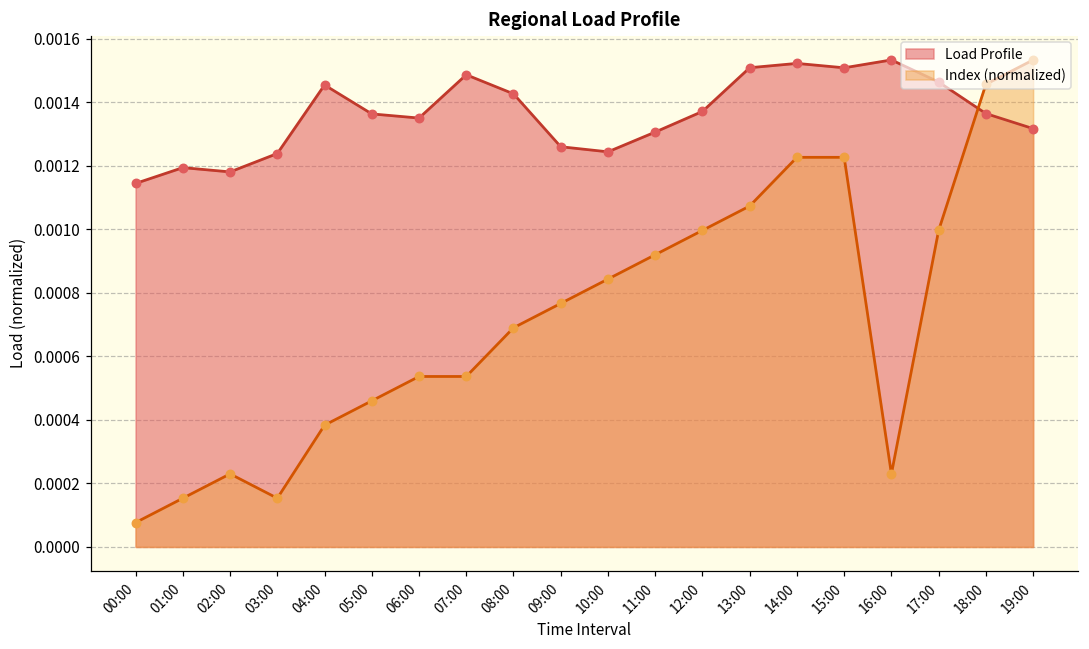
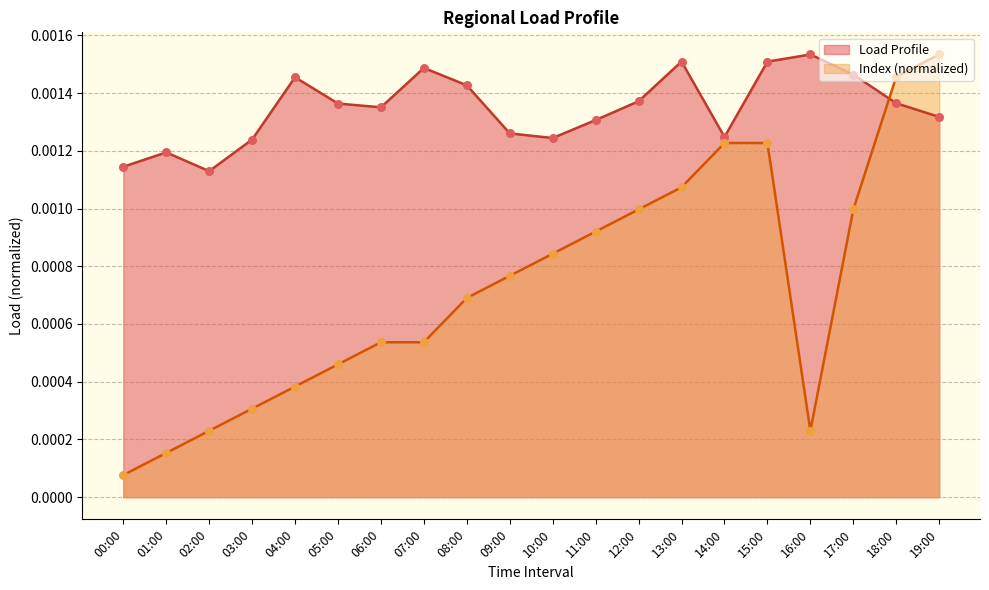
Load Profile, 02:00: 0.00118 -> 0.00113
Index (normalized), 03:00: 0.00015 -> 0.00031
Load Profile, 14:00: 0.00152 -> 0.00125
